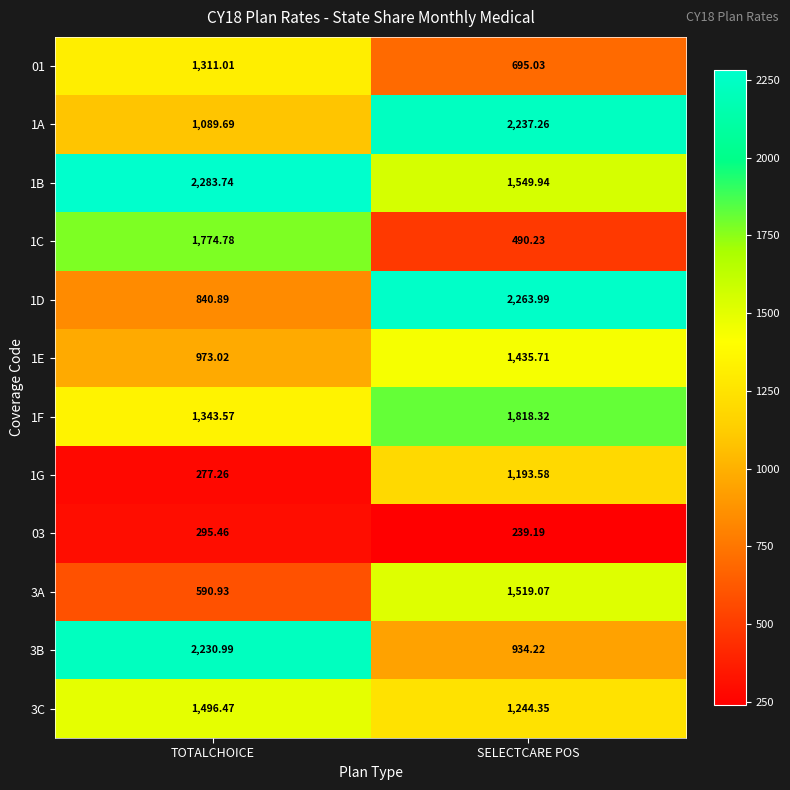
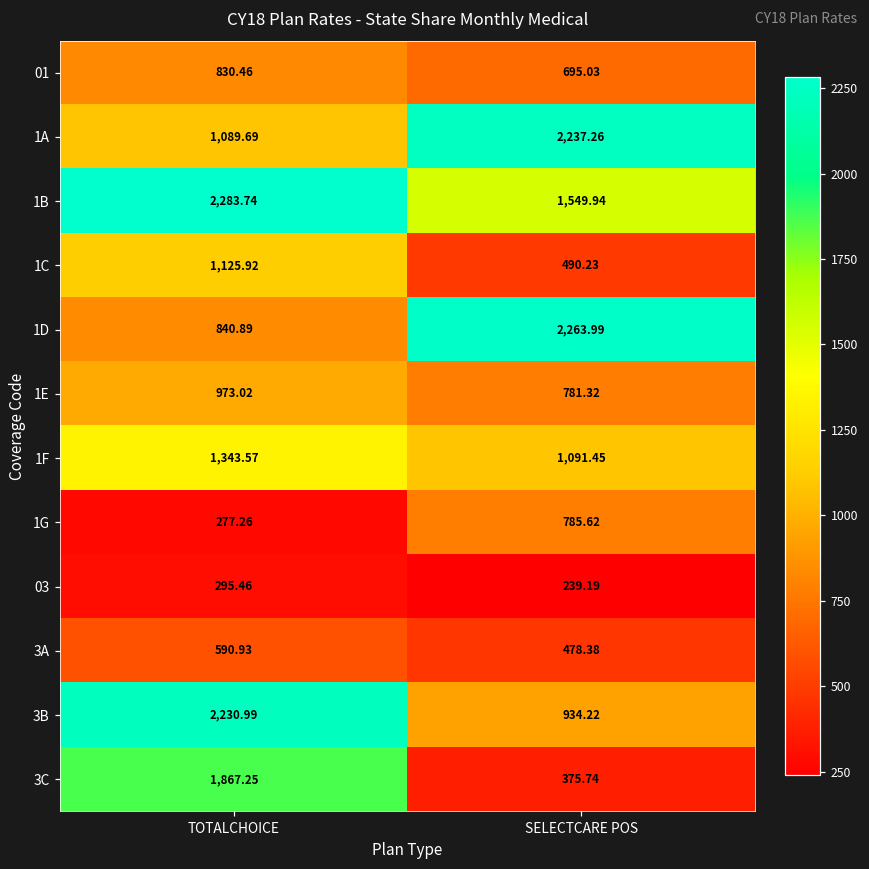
01, TOTALCHOICE: 1,311.01 -> 830.46
1C, TOTALCHOICE: 1,774.78 -> 1,125.92
1E, SELECTCARE POS: 1,435.71 -> 781.32
1F, SELECTCARE POS: 1,818.32 -> 1,091.45
1G, SELECTCARE POS: 1,193.58 -> 785.62
3A, SELECTCARE POS: 1,519.07 -> 478.38
3C, TOTALCHOICE: 1,496.47 -> 1,867.25
3C, SELECTCARE POS: 1,244.35 -> 375.74
